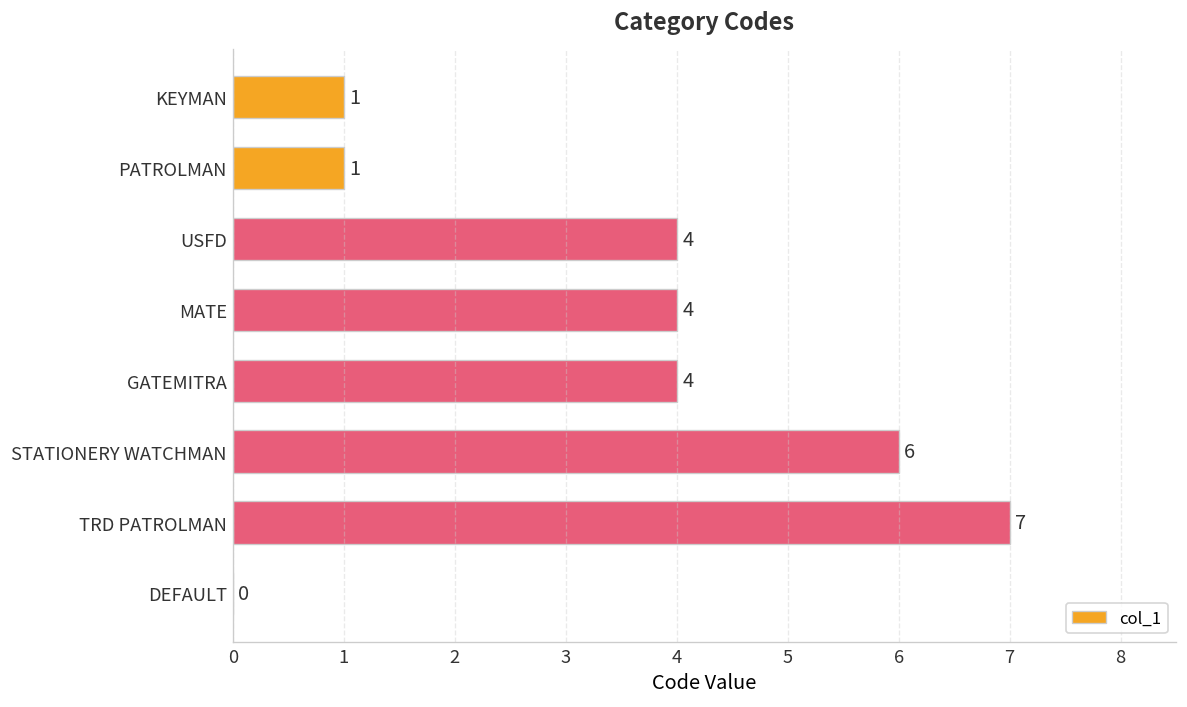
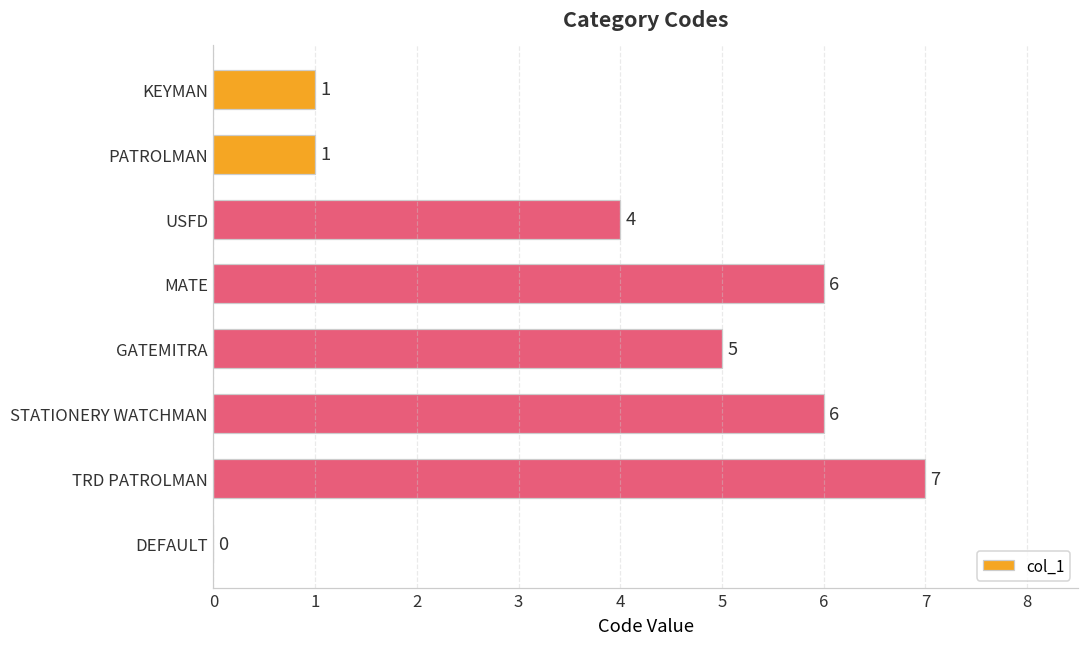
MATE: 4 -> 6
GATEMITRA: 4 -> 5
